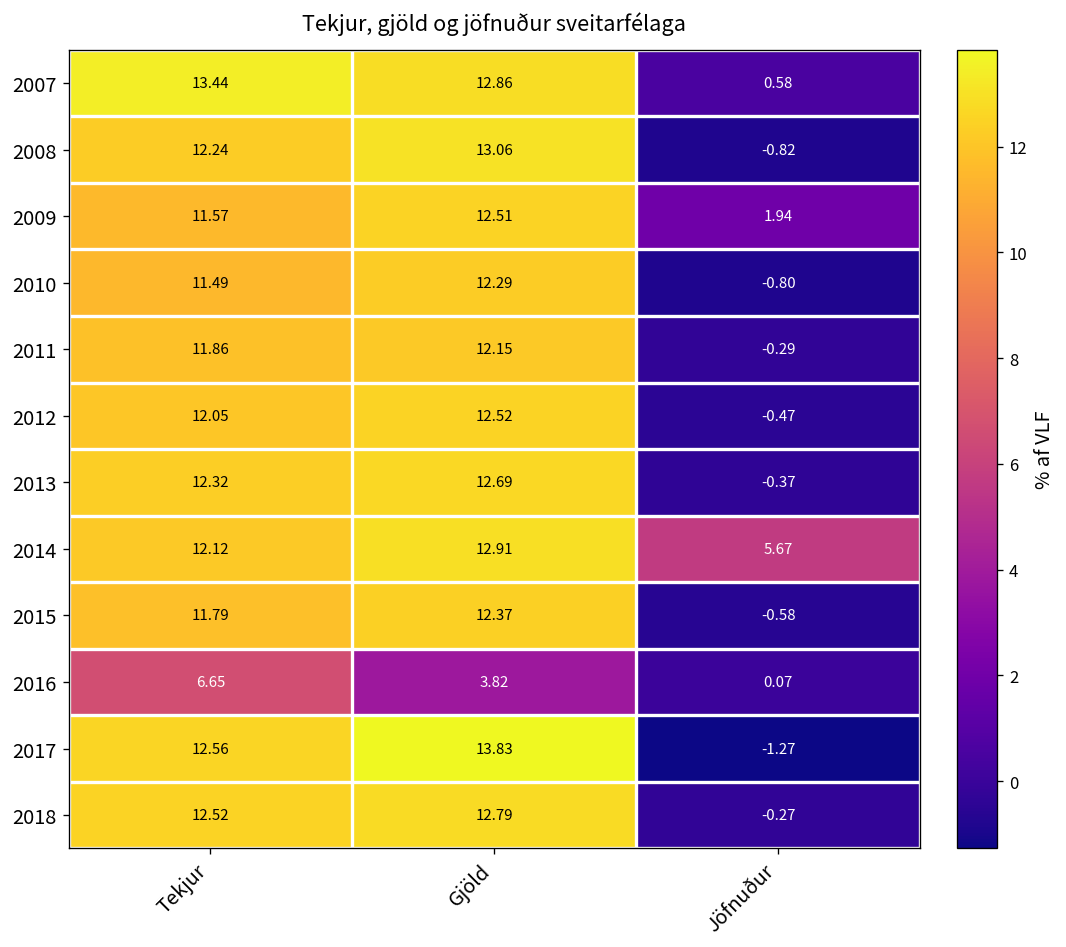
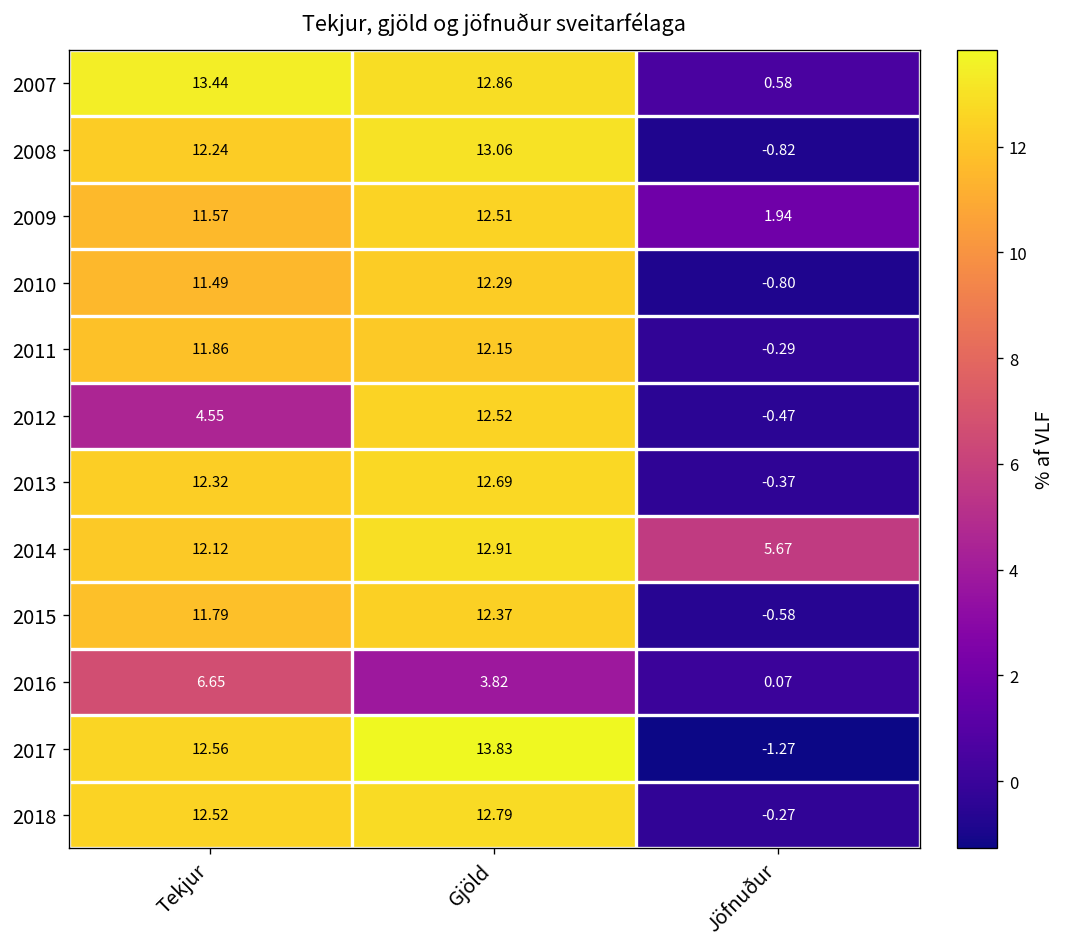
2012, Tekjur: 12.05 -> 4.55
